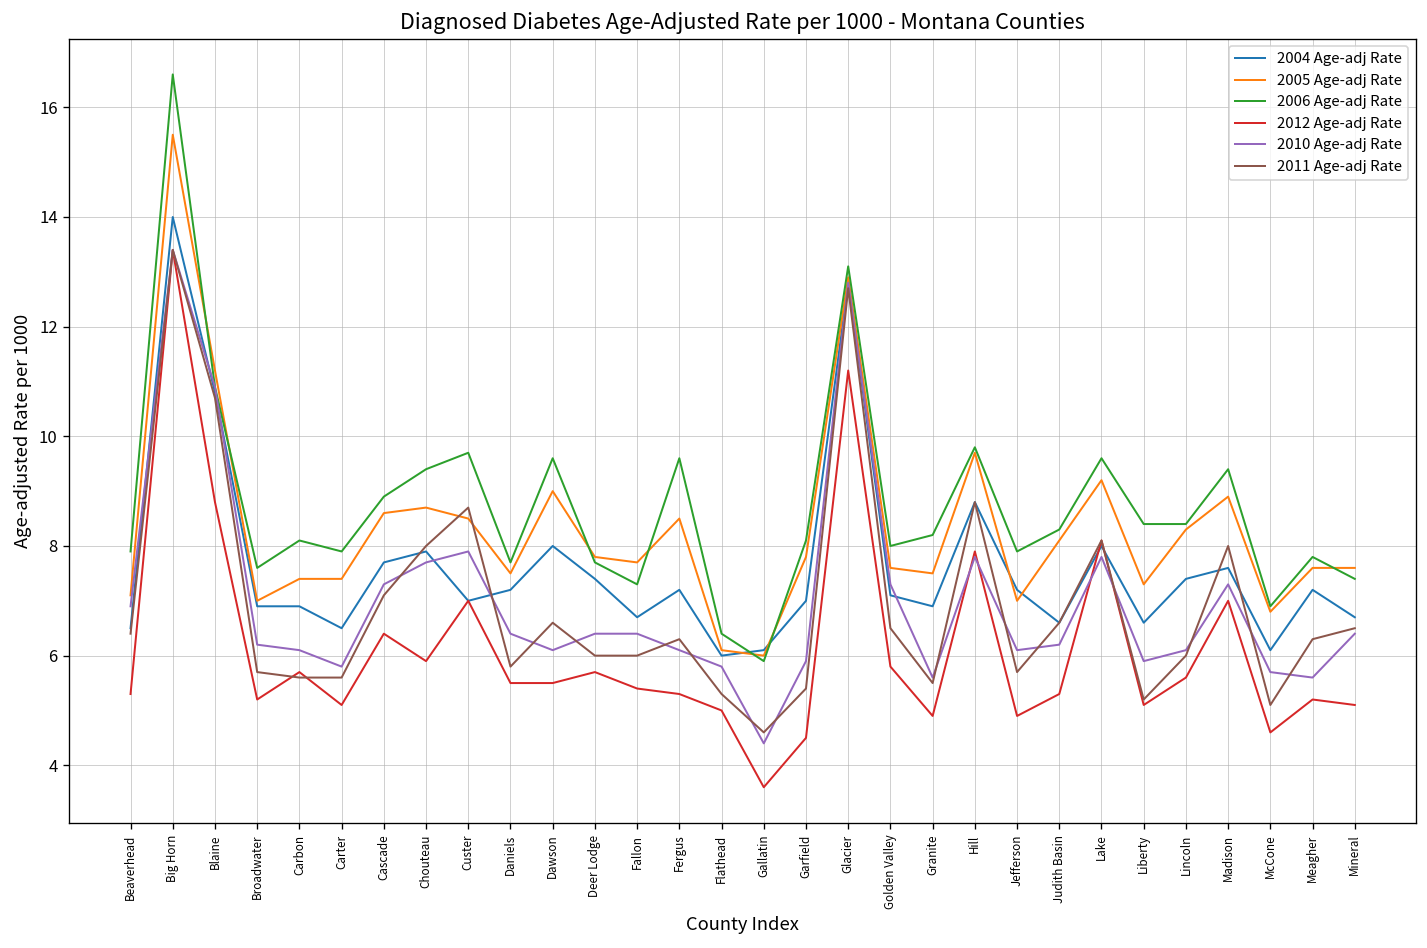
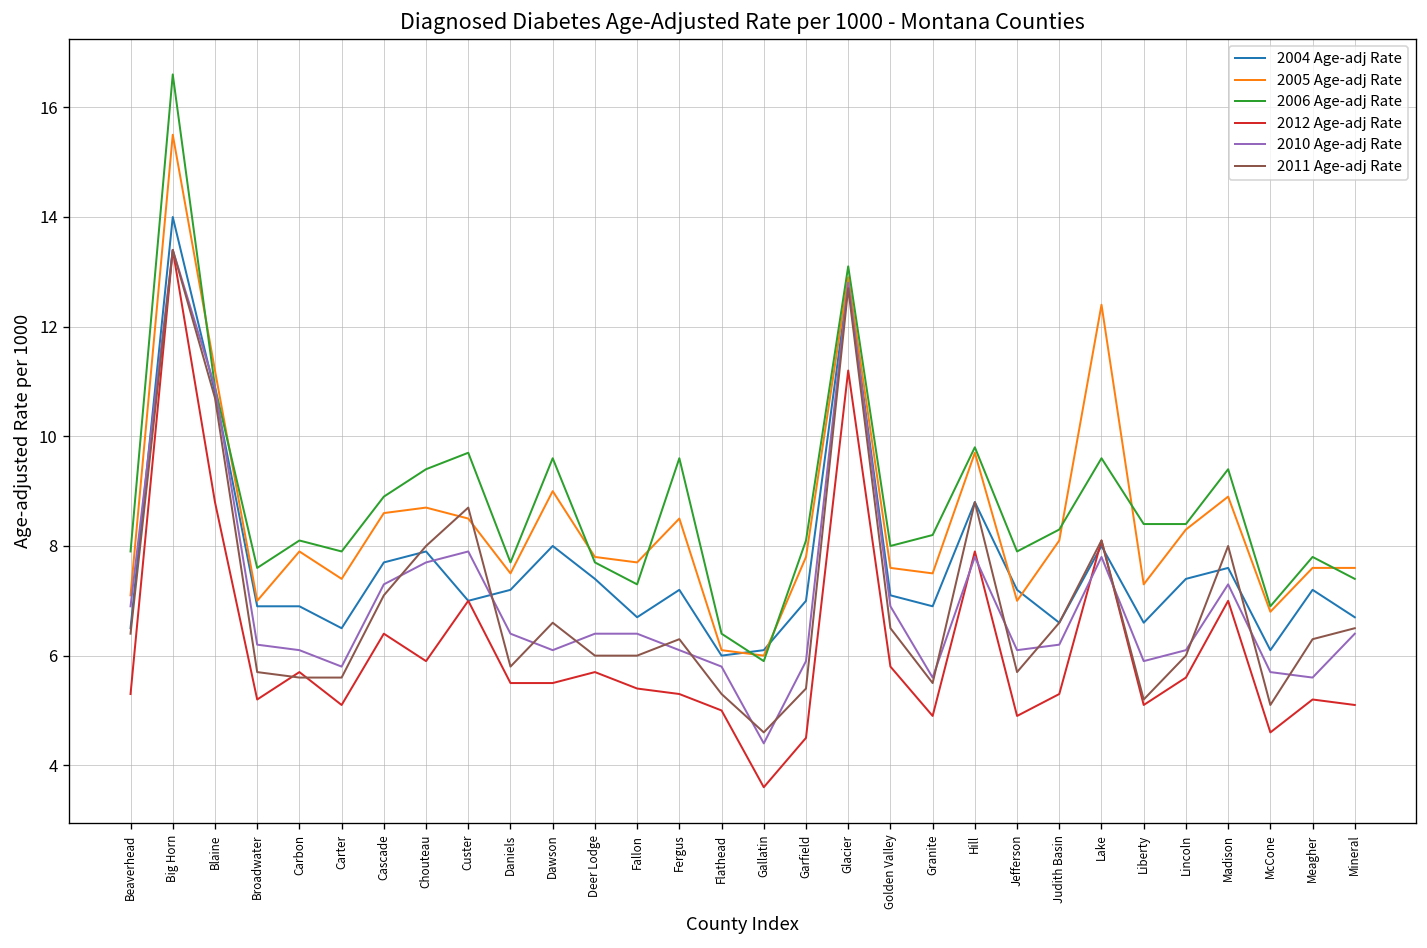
2005 Age-adj Rate, Carbon: 7.4 -> 7.9
2010 Age-adj Rate, Golden Valley: 7.3 -> 6.9
2005 Age-adj Rate, Lake: 9.2 -> 12.4
